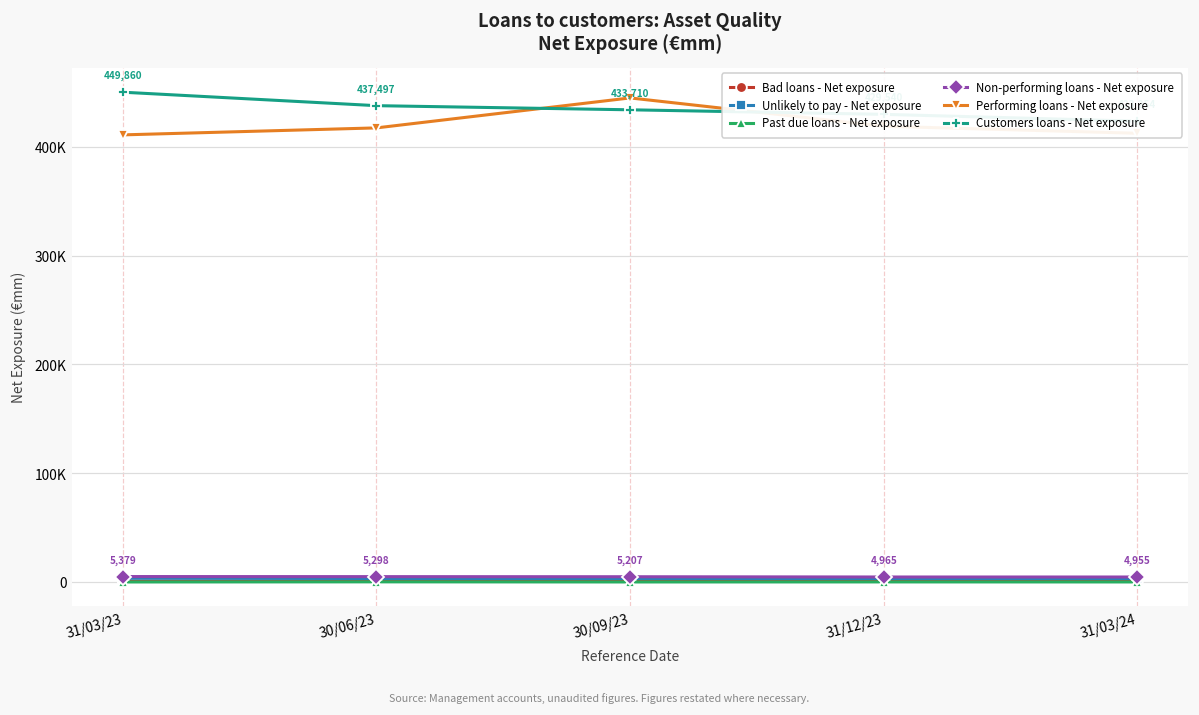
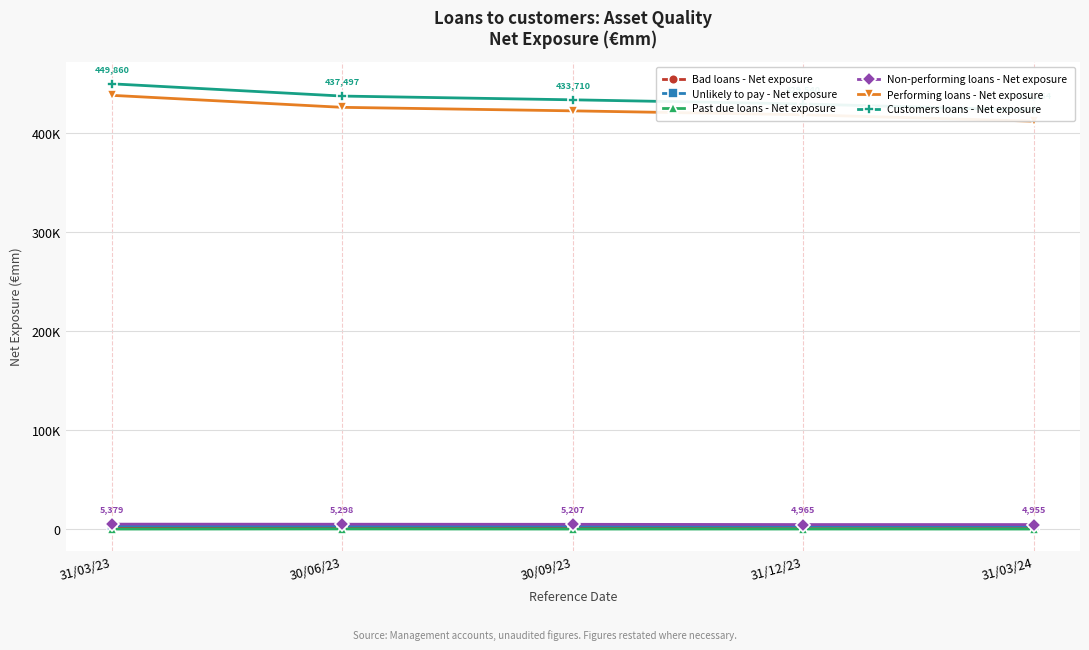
Performing loans - Net exposure, 31/03/23: 410000 -> 440000
Performing loans - Net exposure, 30/06/23: 420000 -> 430000
Performing loans - Net exposure, 30/09/23: 440000 -> 420000
